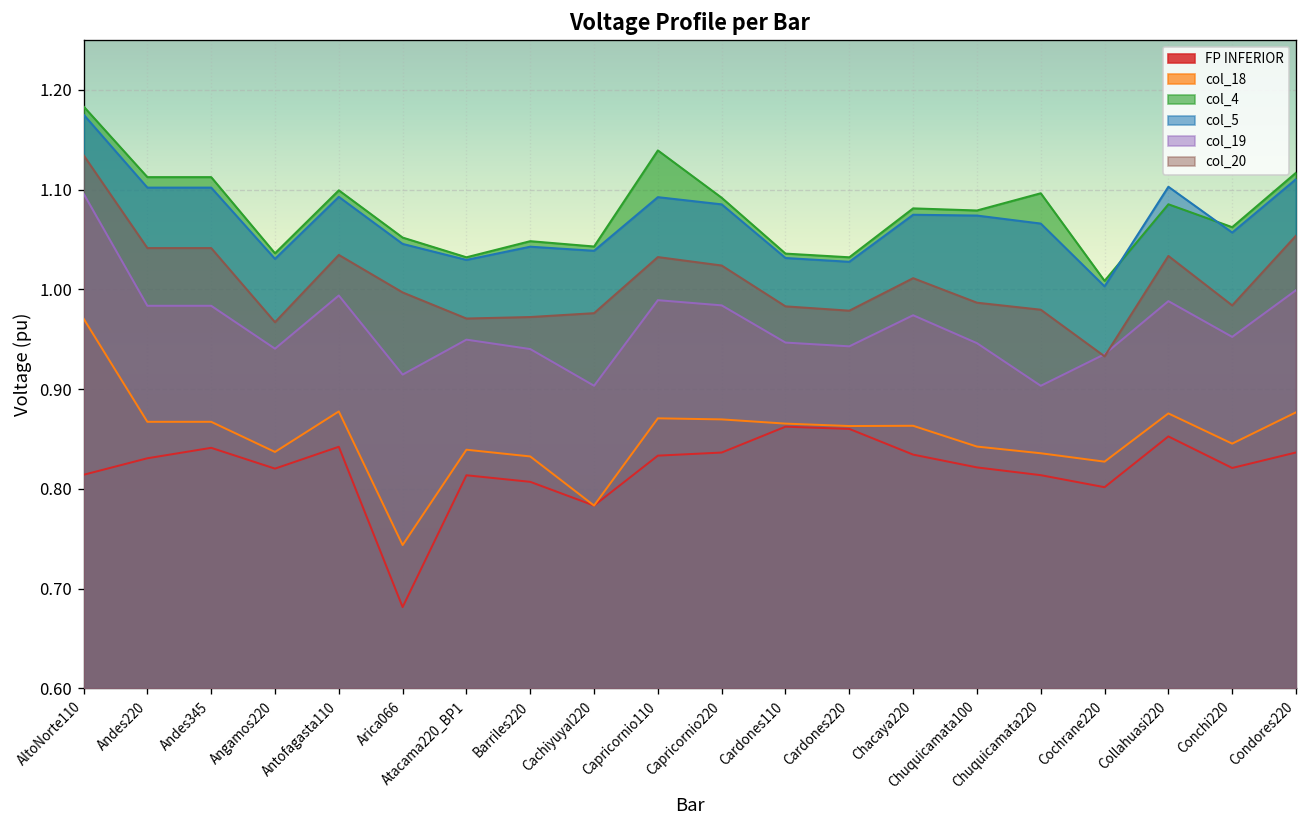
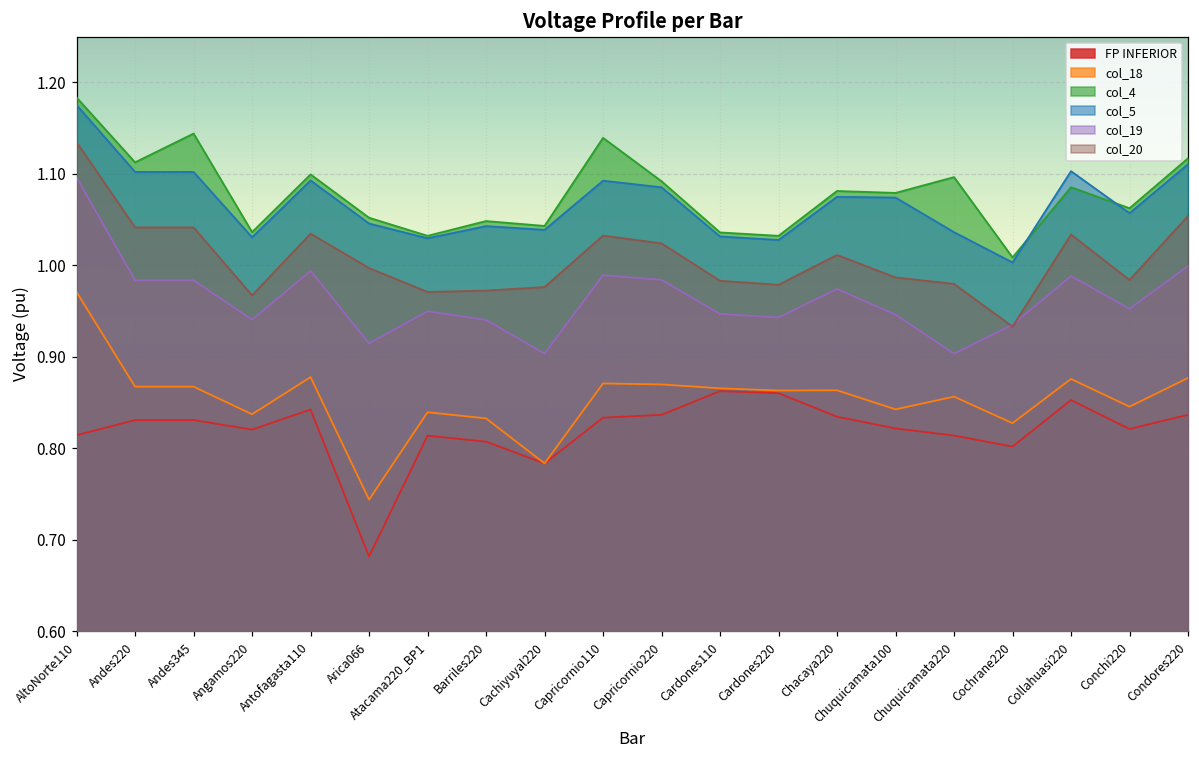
FP INFERIOR, Andes345: 0.84 -> 0.83
col_4, Andes345: 1.11 -> 1.14
col_18, Chuquicamata220: 0.84 -> 0.86
col_5, Chuquicamata220: 1.07 -> 1.04
